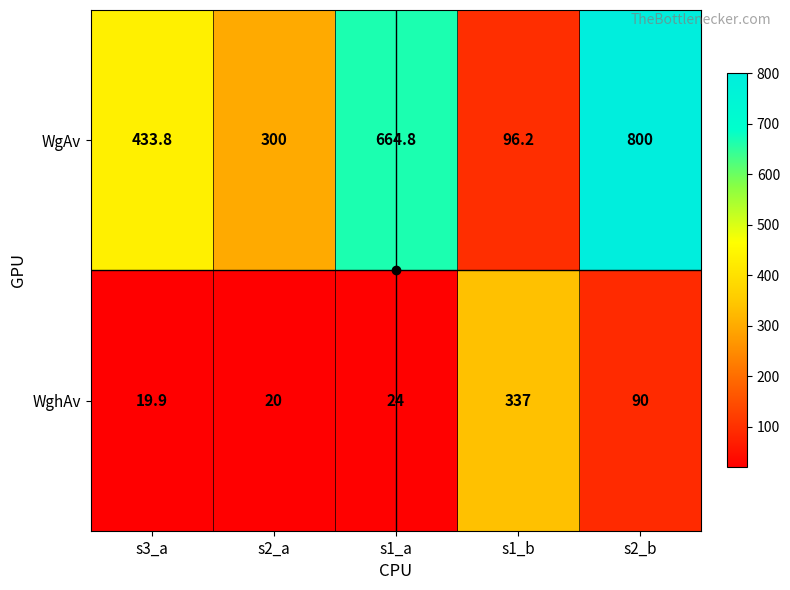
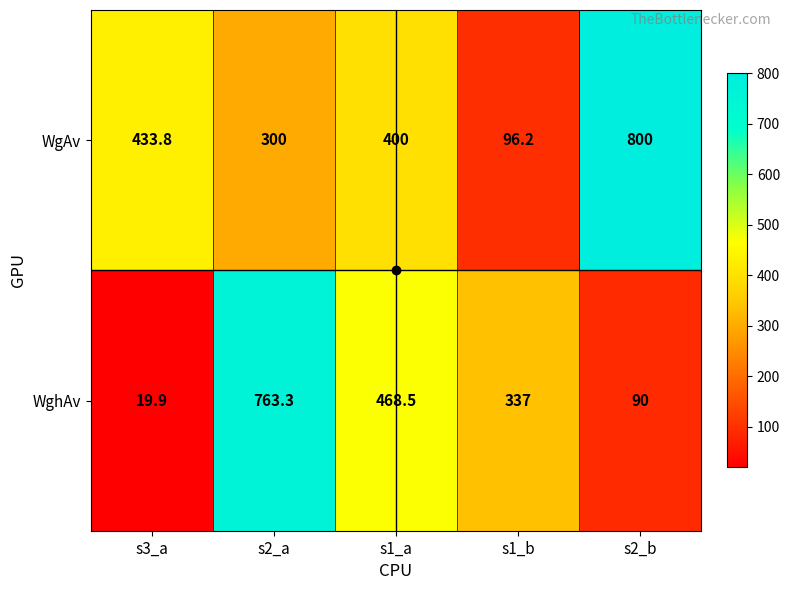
WgAv, s1_a: 664.8 -> 400
WghAv, s2_a: 20 -> 763.3
WghAv, s1_a: 24 -> 468.5
